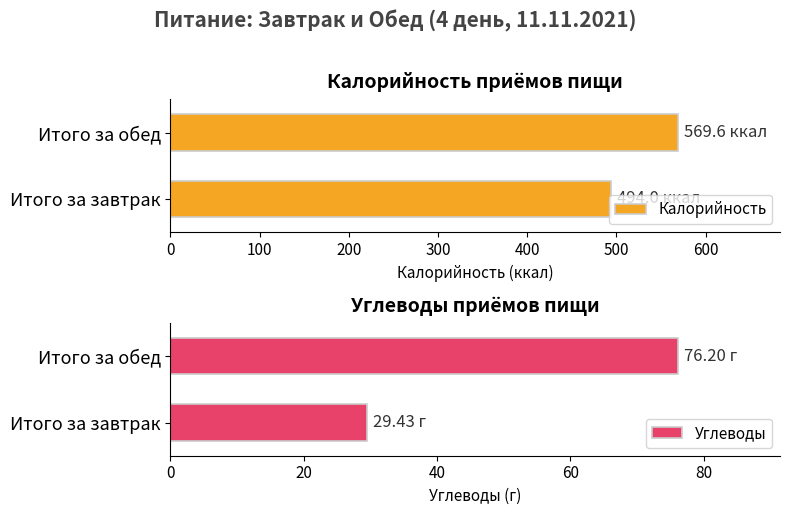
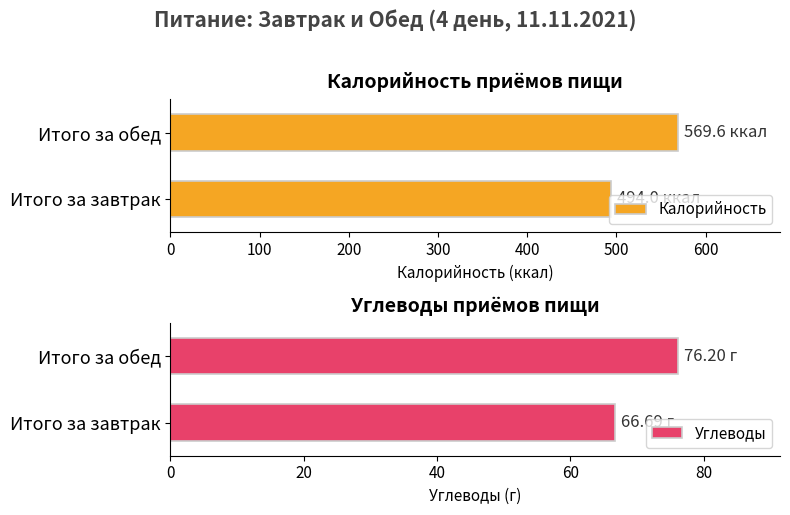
Углеводы приёмов пищи, Итого за завтрак: 29 -> 67
